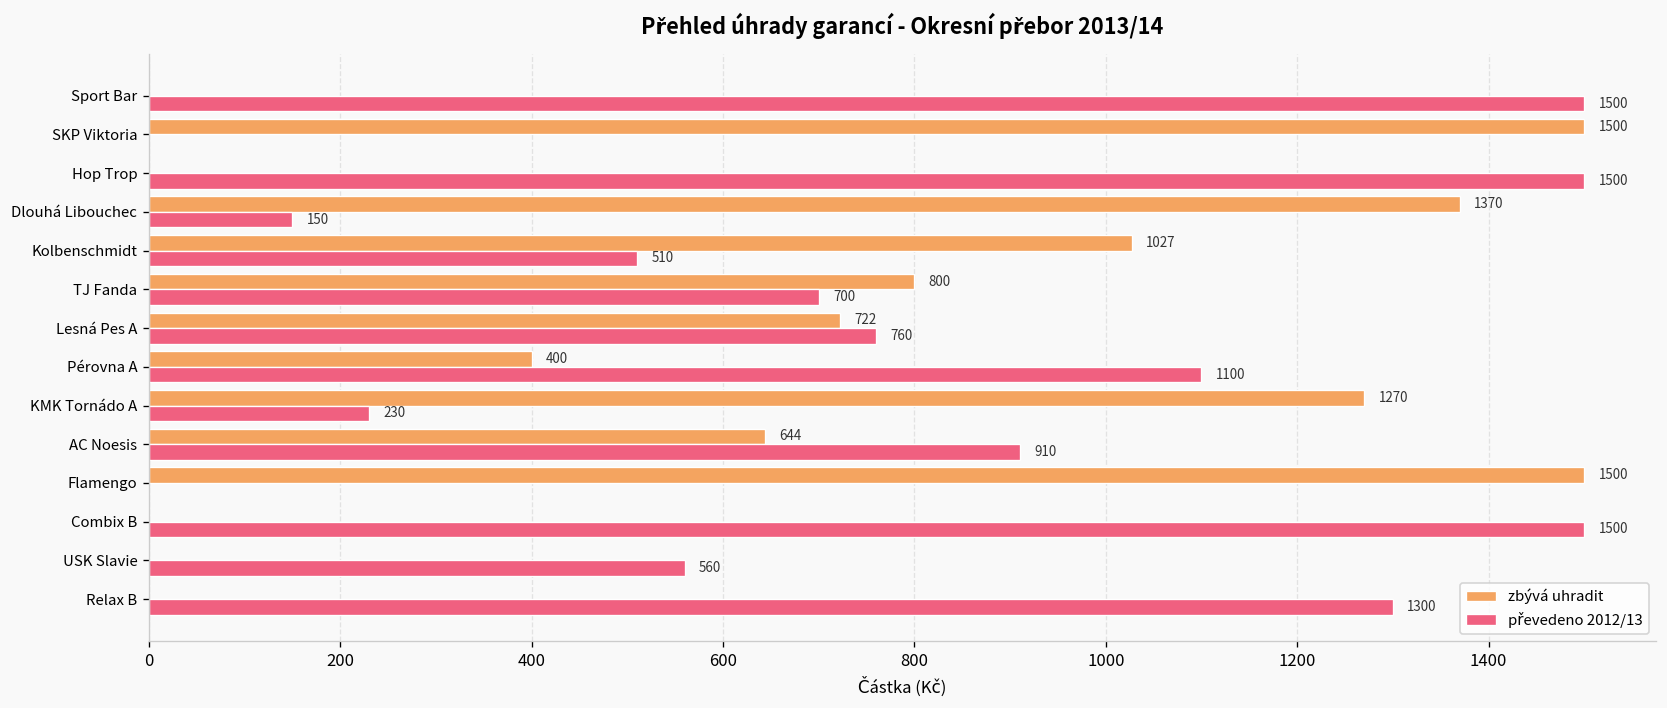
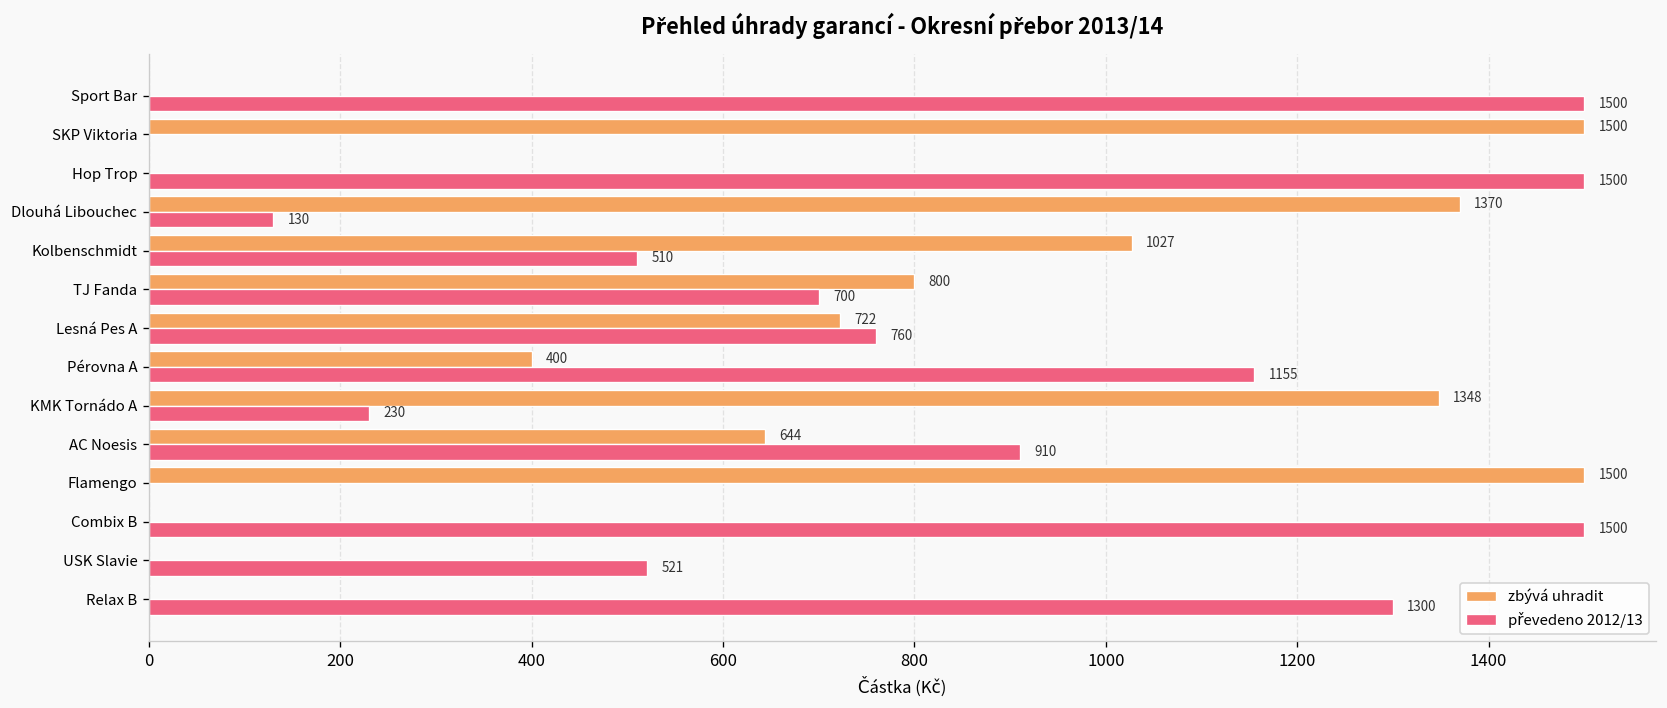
převedeno 2012/13, Dlouhá Libouchec: 150 -> 130
převedeno 2012/13, Pérovna A: 1100 -> 1155
zbývá uhradit, KMK Tornádo A: 1270 -> 1348
převedeno 2012/13, USK Slavie: 560 -> 521
